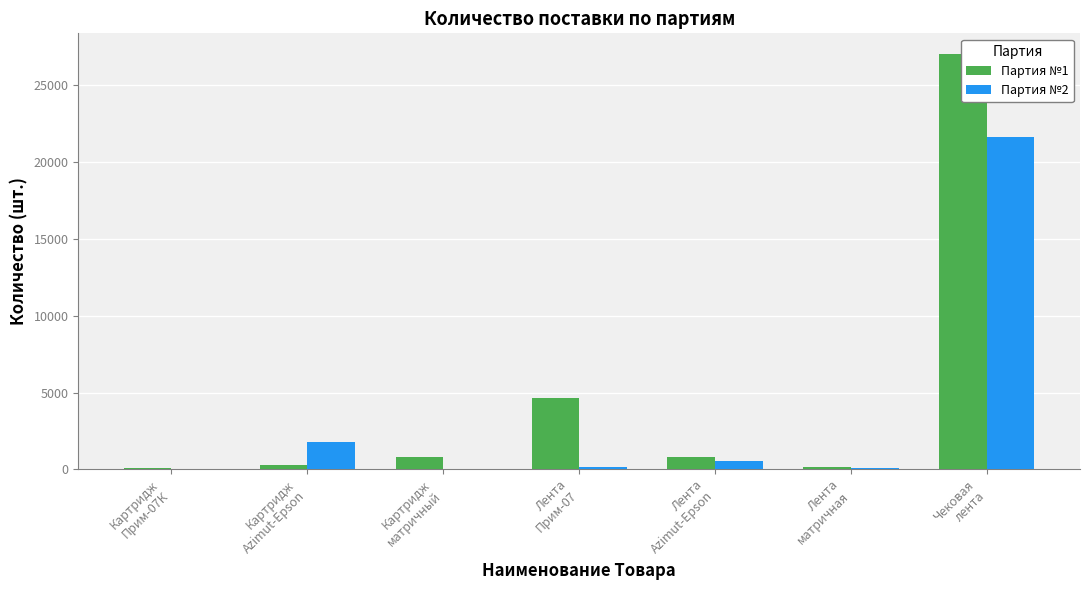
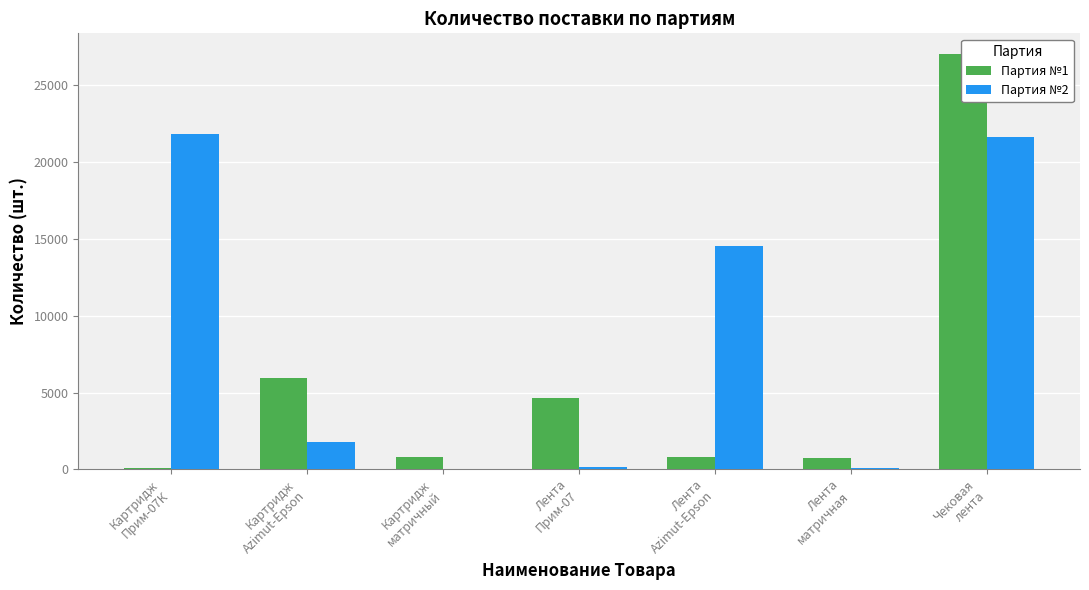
Партия №2, Картридж Прим-07К: 0 -> 21800
Партия №1, Картридж Azimut-Epson: 300 -> 6000
Партия №2, Лента Azimut-Epson: 600 -> 14500
Партия №1, Лента матричная: 200 -> 800
